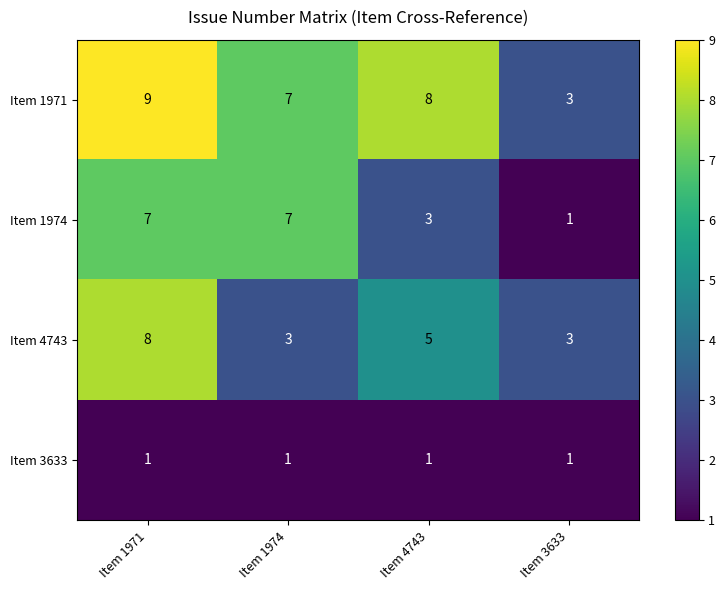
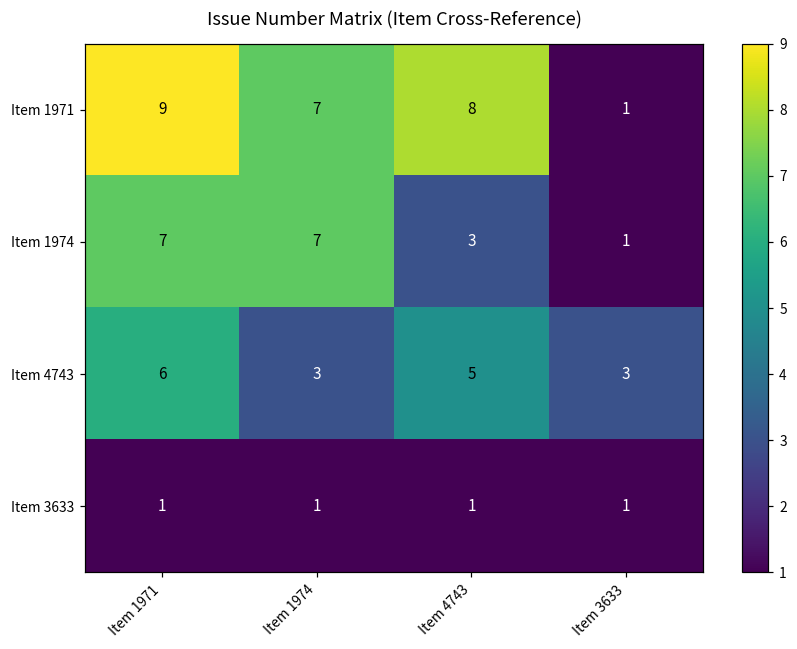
Item 1971, Item 3633: 3 -> 1
Item 4743, Item 1971: 8 -> 6
